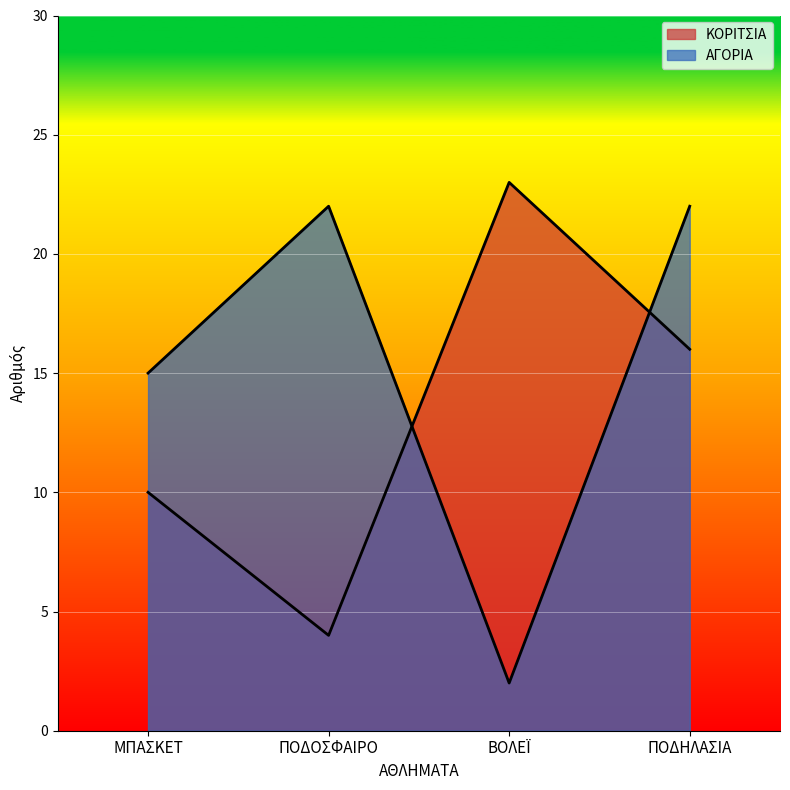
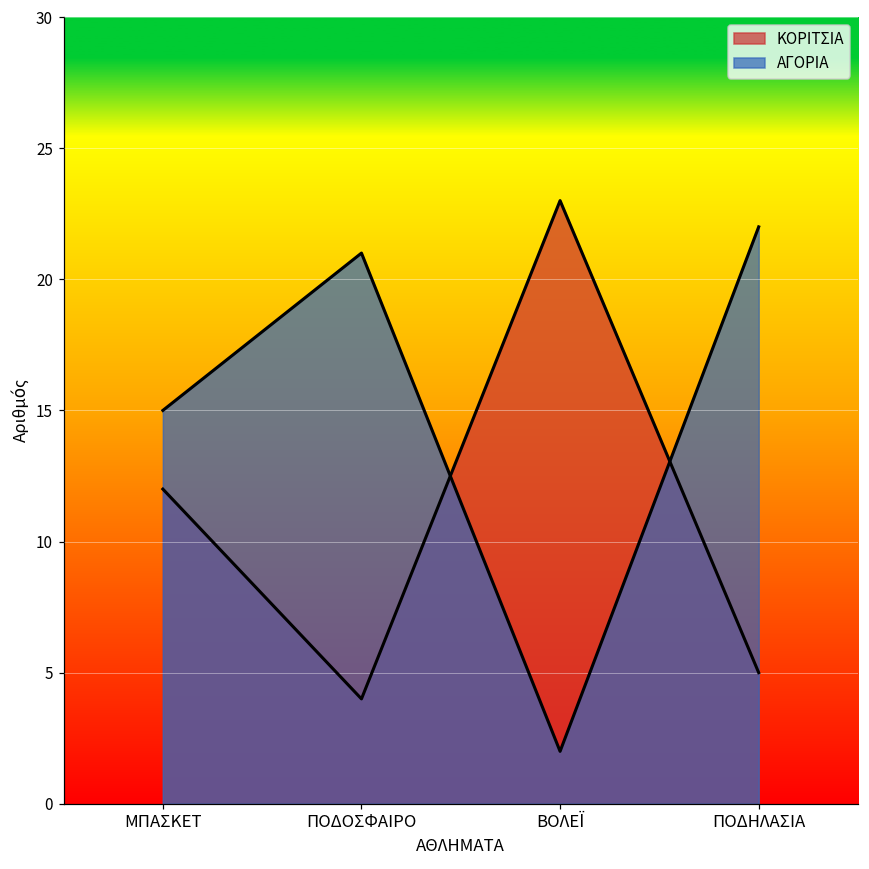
ΚΟΡΙΤΣΙΑ, ΜΠΑΣΚΕΤ: 10 -> 12
ΑΓΟΡΙΑ, ΠΟΔΟΣΦΑΙΡΟ: 22 -> 21
ΚΟΡΙΤΣΙΑ, ΠΟΔΗΛΑΣΙΑ: 16 -> 5
